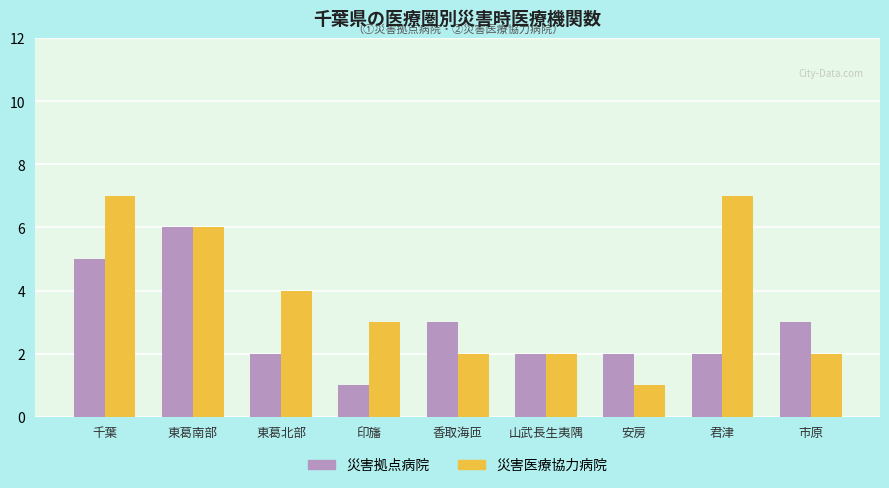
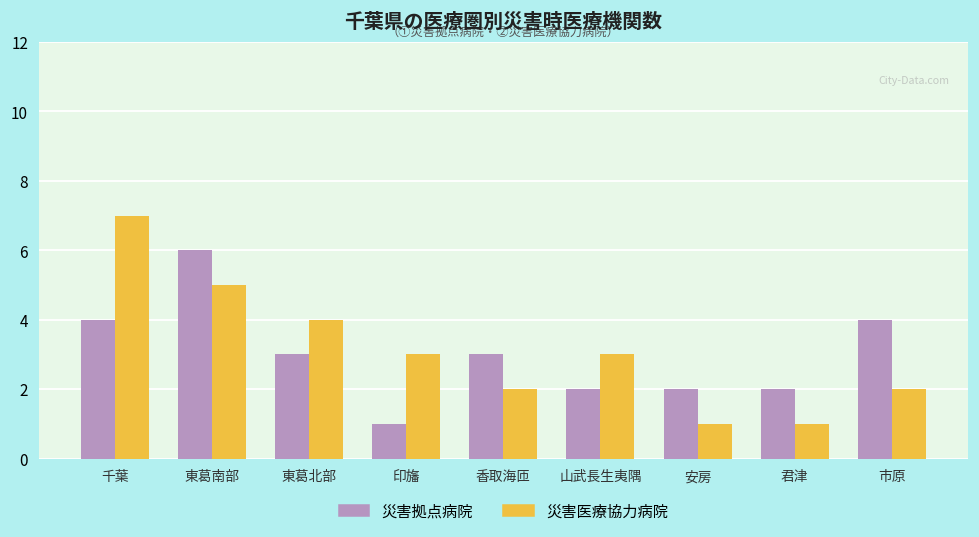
災害拠点病院, 千葉: 5 -> 4
災害医療協力病院, 東葛南部: 6 -> 5
災害拠点病院, 東葛北部: 2 -> 3
災害医療協力病院, 山武長生夷隅: 2 -> 3
災害医療協力病院, 君津: 7 -> 1
災害拠点病院, 市原: 3 -> 4
